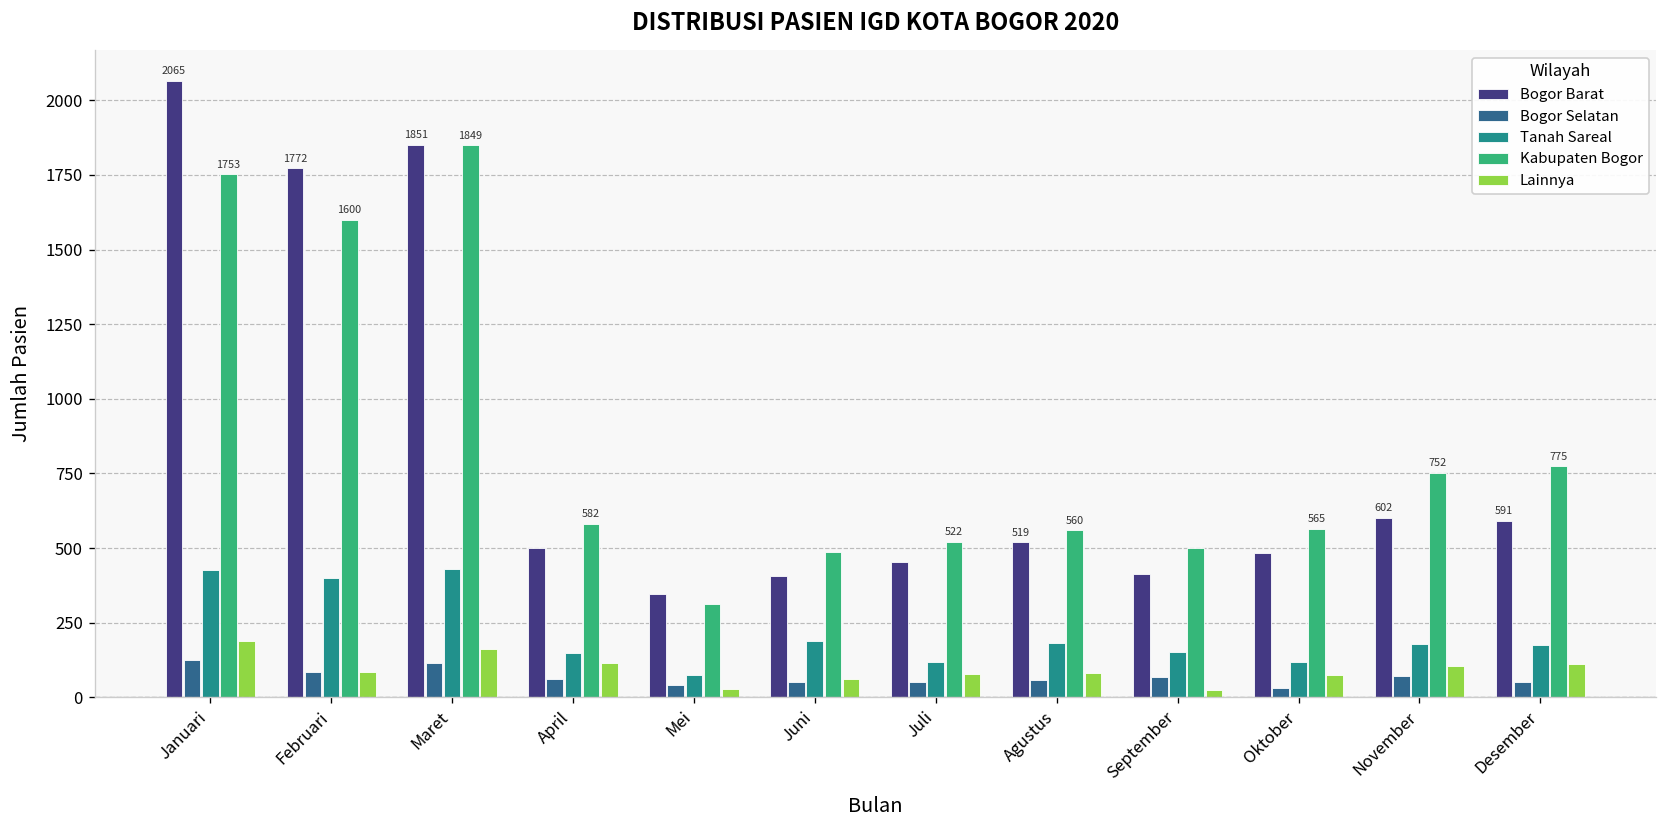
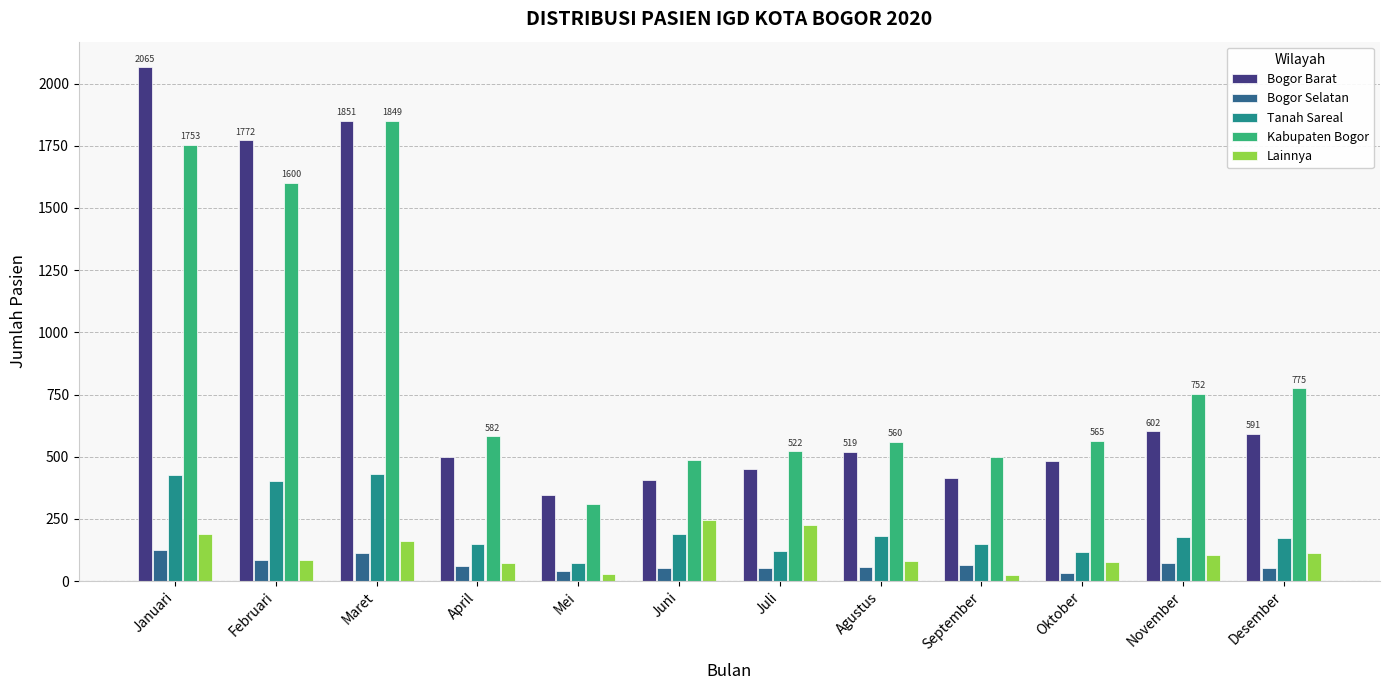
Lainnya, April: 110 -> 70
Lainnya, Juni: 60 -> 250
Lainnya, Juli: 80 -> 220
